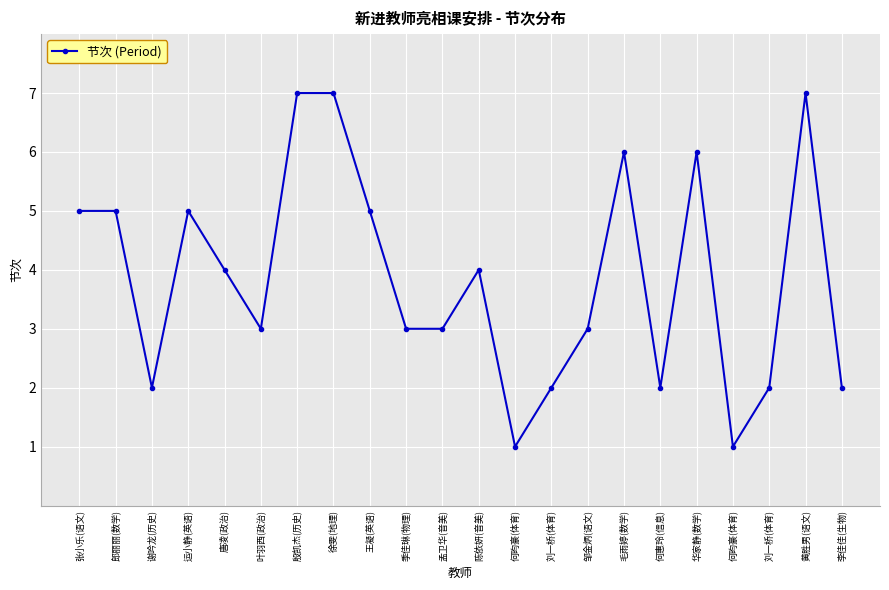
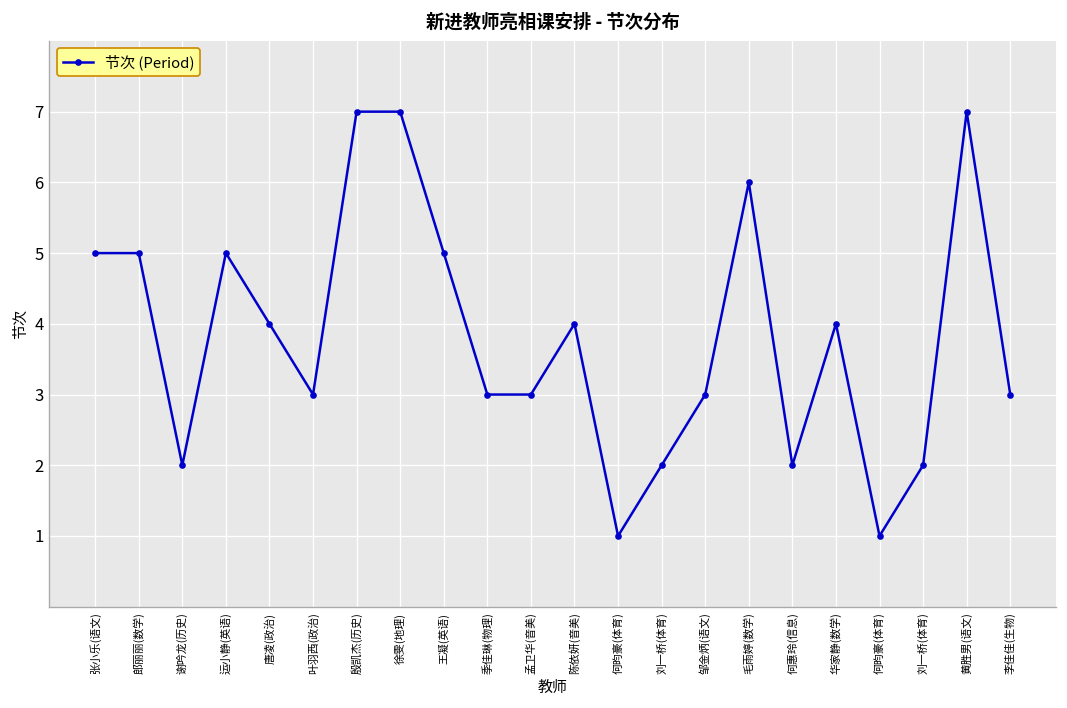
华家静(数学): 6 -> 4
李佳佳(生物): 2 -> 3
